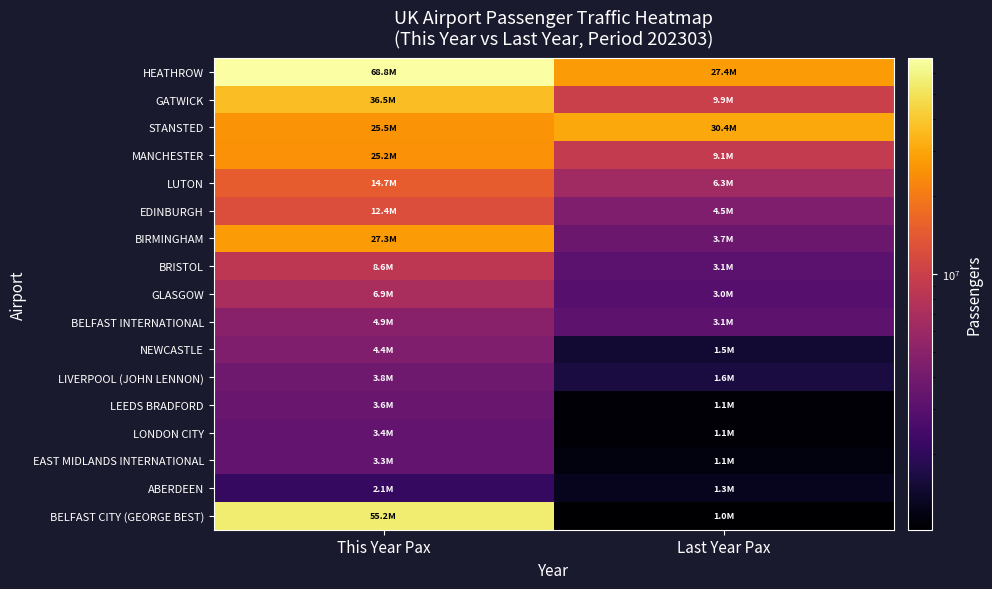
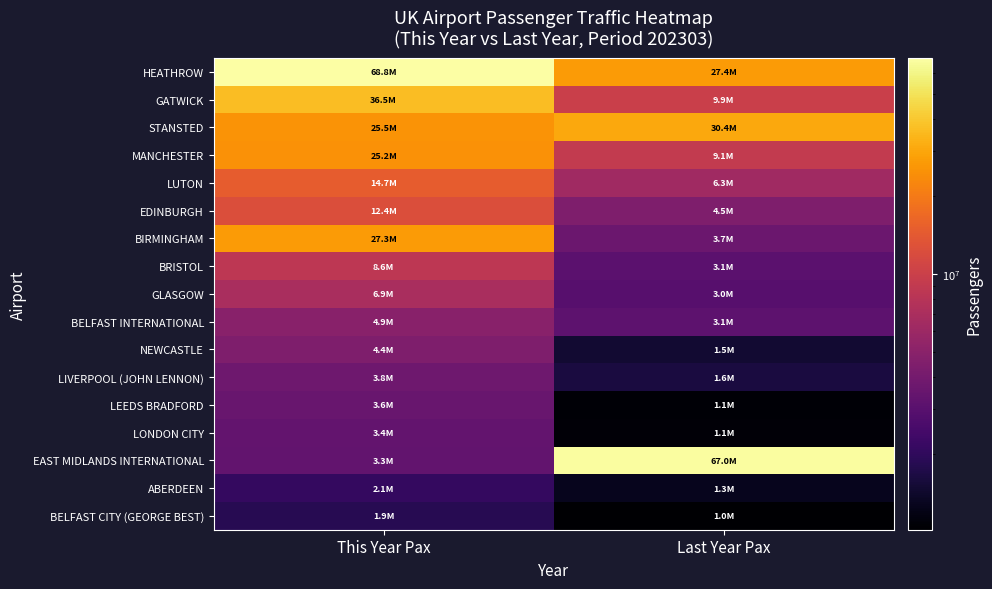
EAST MIDLANDS INTERNATIONAL, Last Year Pax: 1.1M -> 67.0M
BELFAST CITY (GEORGE BEST), This Year Pax: 55.2M -> 1.9M
